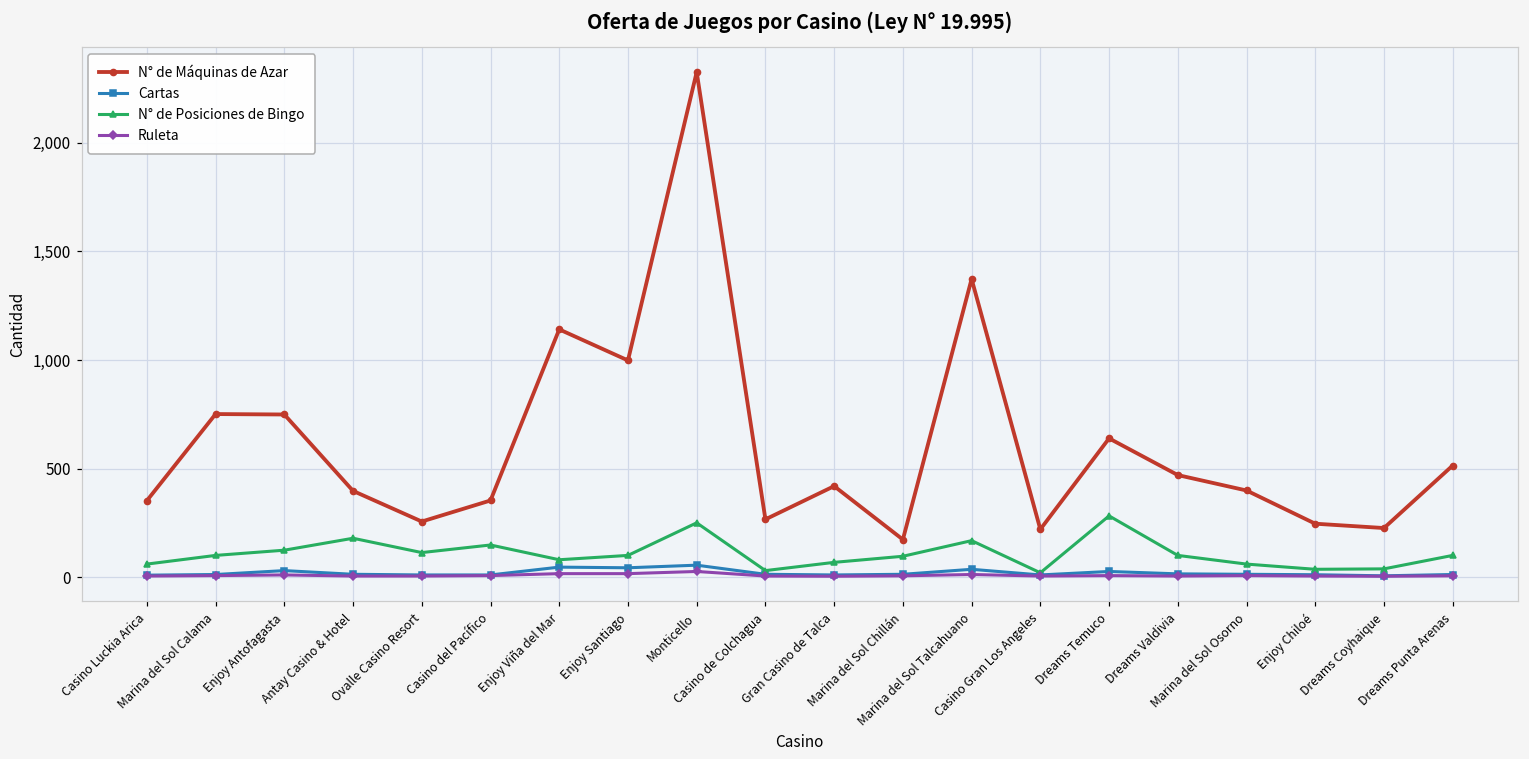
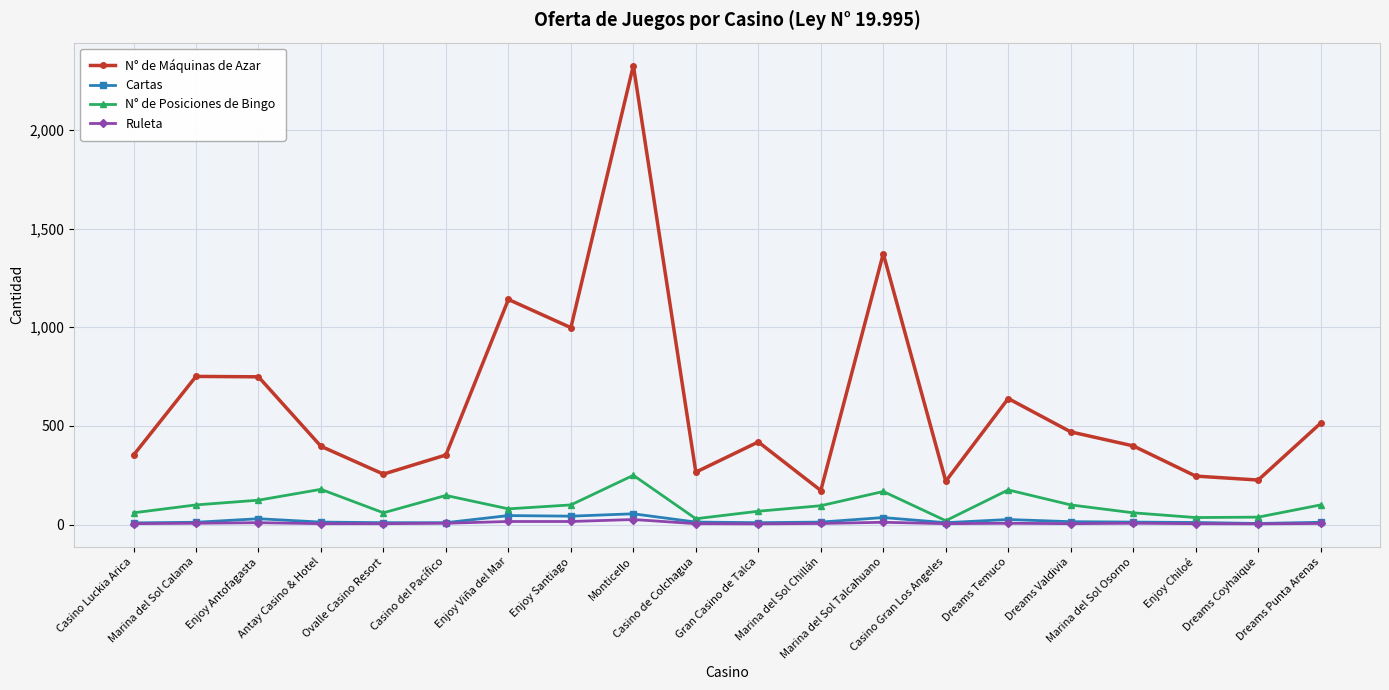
N° de Posiciones de Bingo, Ovalle Casino Resort: 110 -> 60
N° de Posiciones de Bingo, Dreams Temuco: 280 -> 180
